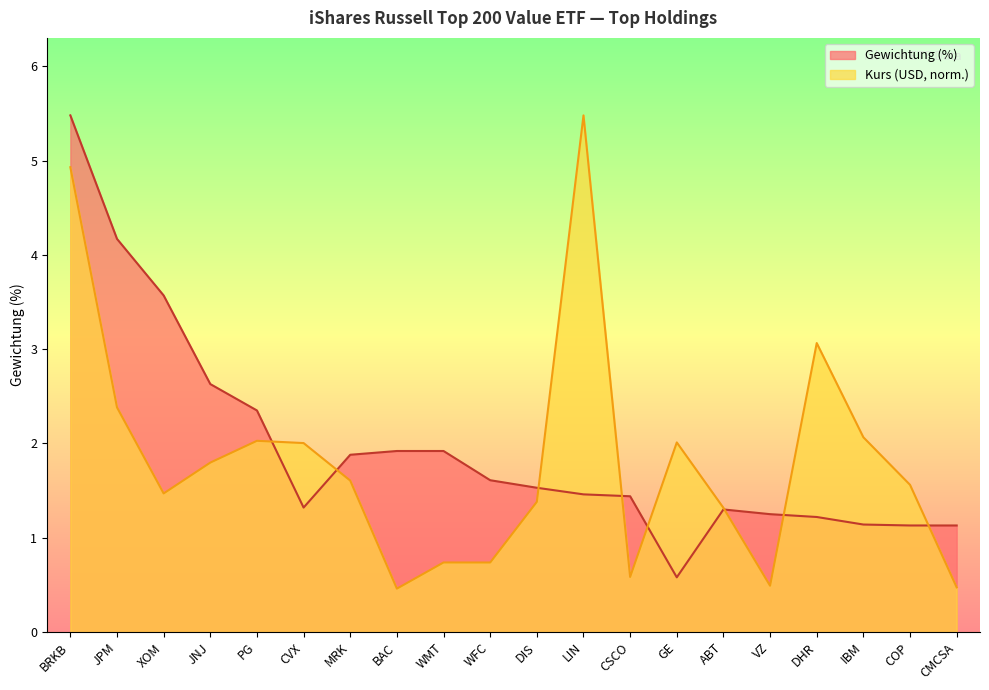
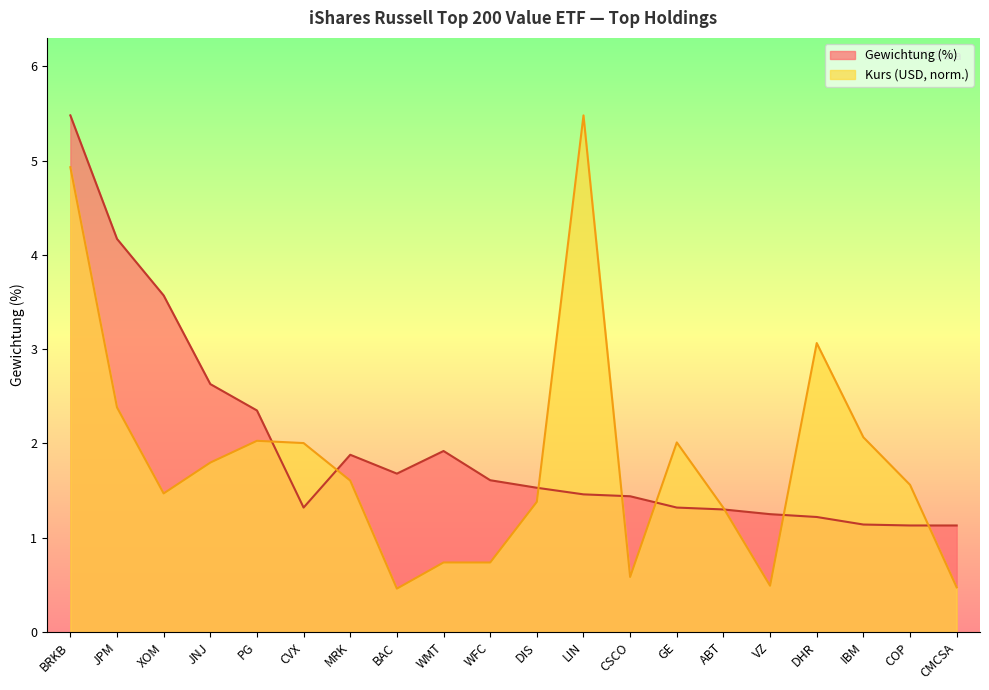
Gewichtung (%), BAC: 1.9 -> 1.7
Gewichtung (%), GE: 0.6 -> 1.3
